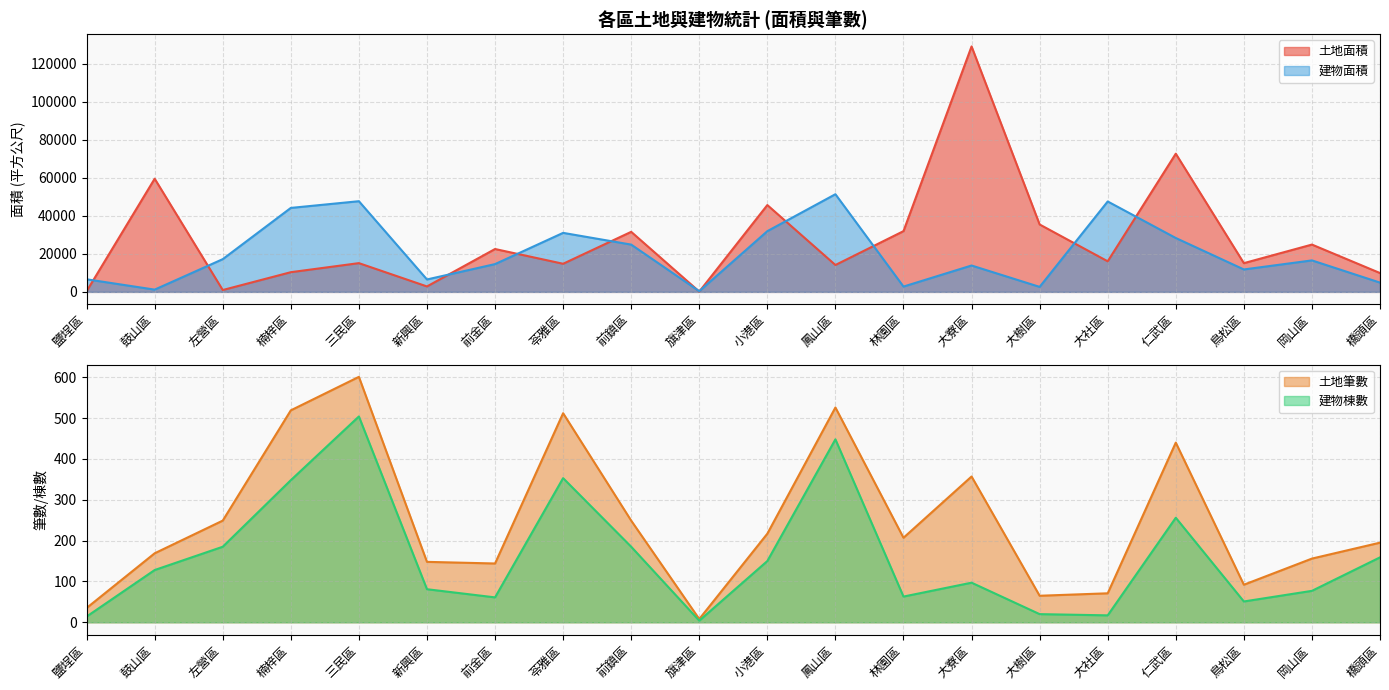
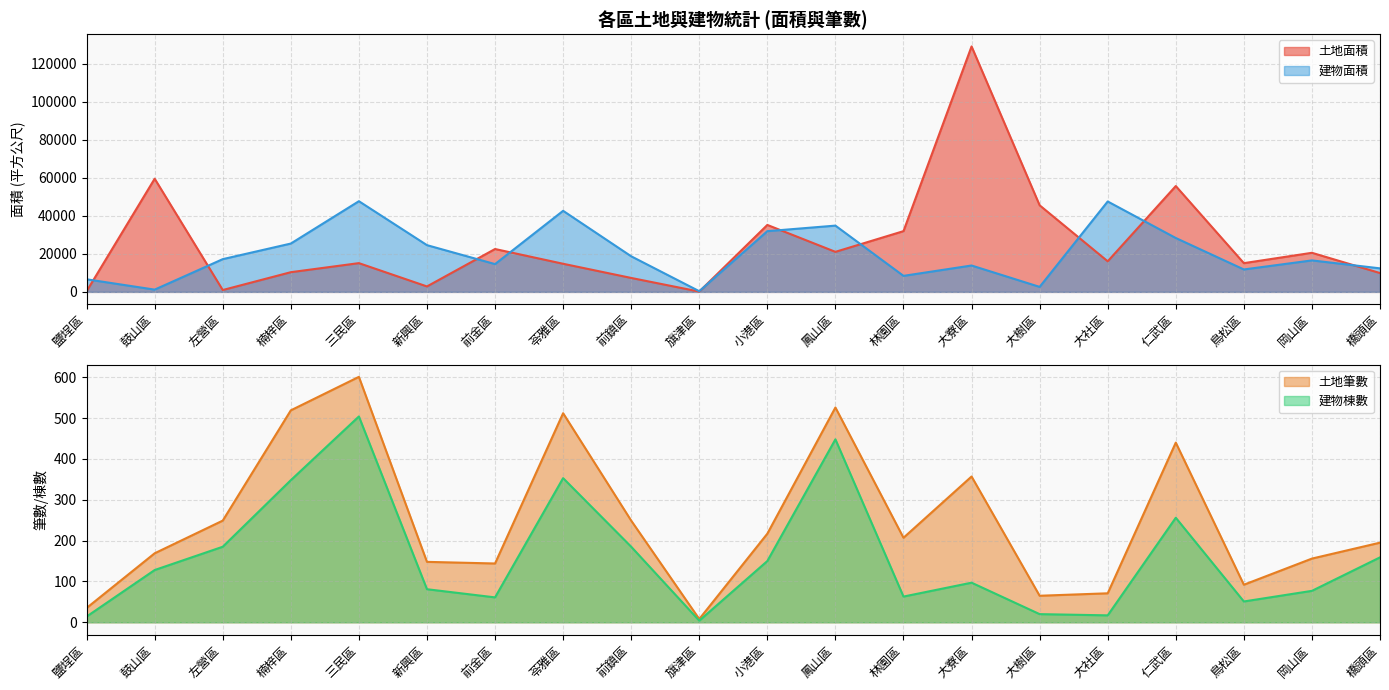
各區土地與建物統計 (面積與筆數), 建物面積, 楠梓區: 44000 -> 25000
各區土地與建物統計 (面積與筆數), 建物面積, 新興區: 7000 -> 25000
各區土地與建物統計 (面積與筆數), 建物面積, 苓雅區: 31000 -> 43000
各區土地與建物統計 (面積與筆數), 土地面積, 前鎮區: 32000 -> 7000
各區土地與建物統計 (面積與筆數), 建物面積, 前鎮區: 25000 -> 19000
各區土地與建物統計 (面積與筆數), 土地面積, 小港區: 46000 -> 35000
各區土地與建物統計 (面積與筆數), 土地面積, 鳳山區: 14000 -> 21000
各區土地與建物統計 (面積與筆數), 建物面積, 鳳山區: 51000 -> 35000
各區土地與建物統計 (面積與筆數), 建物面積, 林園區: 3000 -> 8000
各區土地與建物統計 (面積與筆數), 土地面積, 大樹區: 35000 -> 46000
各區土地與建物統計 (面積與筆數), 土地面積, 仁武區: 73000 -> 56000
各區土地與建物統計 (面積與筆數), 土地面積, 岡山區: 25000 -> 21000
各區土地與建物統計 (面積與筆數), 建物面積, 橋頭區: 5000 -> 12000
